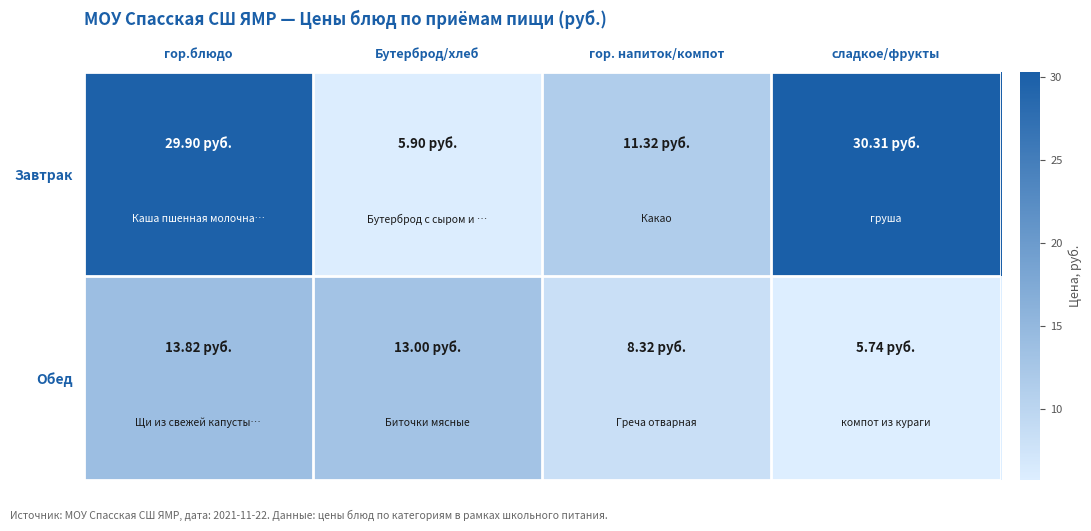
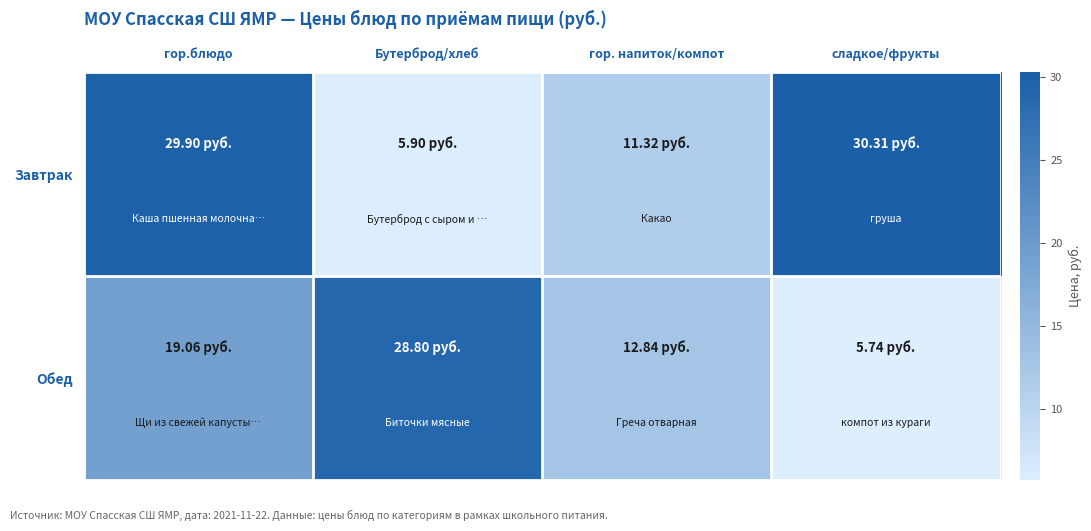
Обед, гор.блюдо: 13.82 -> 19.06
Обед, Бутерброд/хлеб: 13.00 -> 28.80
Обед, гор. напиток/компот: 8.32 -> 12.84
